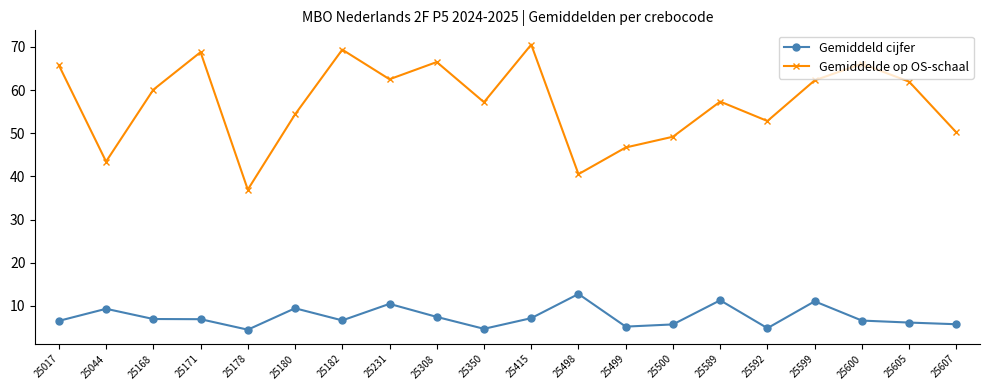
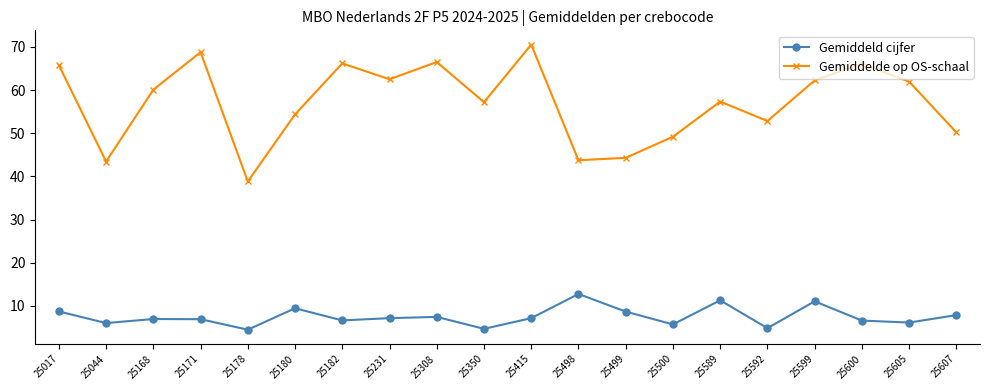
Gemiddeld cijfer, 25017: 7 -> 9
Gemiddeld cijfer, 25044: 9 -> 6
Gemiddelde op OS-schaal, 25178: 37 -> 39
Gemiddelde op OS-schaal, 25182: 69 -> 66
Gemiddeld cijfer, 25231: 10 -> 7
Gemiddelde op OS-schaal, 25498: 41 -> 44
Gemiddeld cijfer, 25499: 5 -> 9
Gemiddelde op OS-schaal, 25499: 47 -> 44
Gemiddeld cijfer, 25607: 6 -> 8
